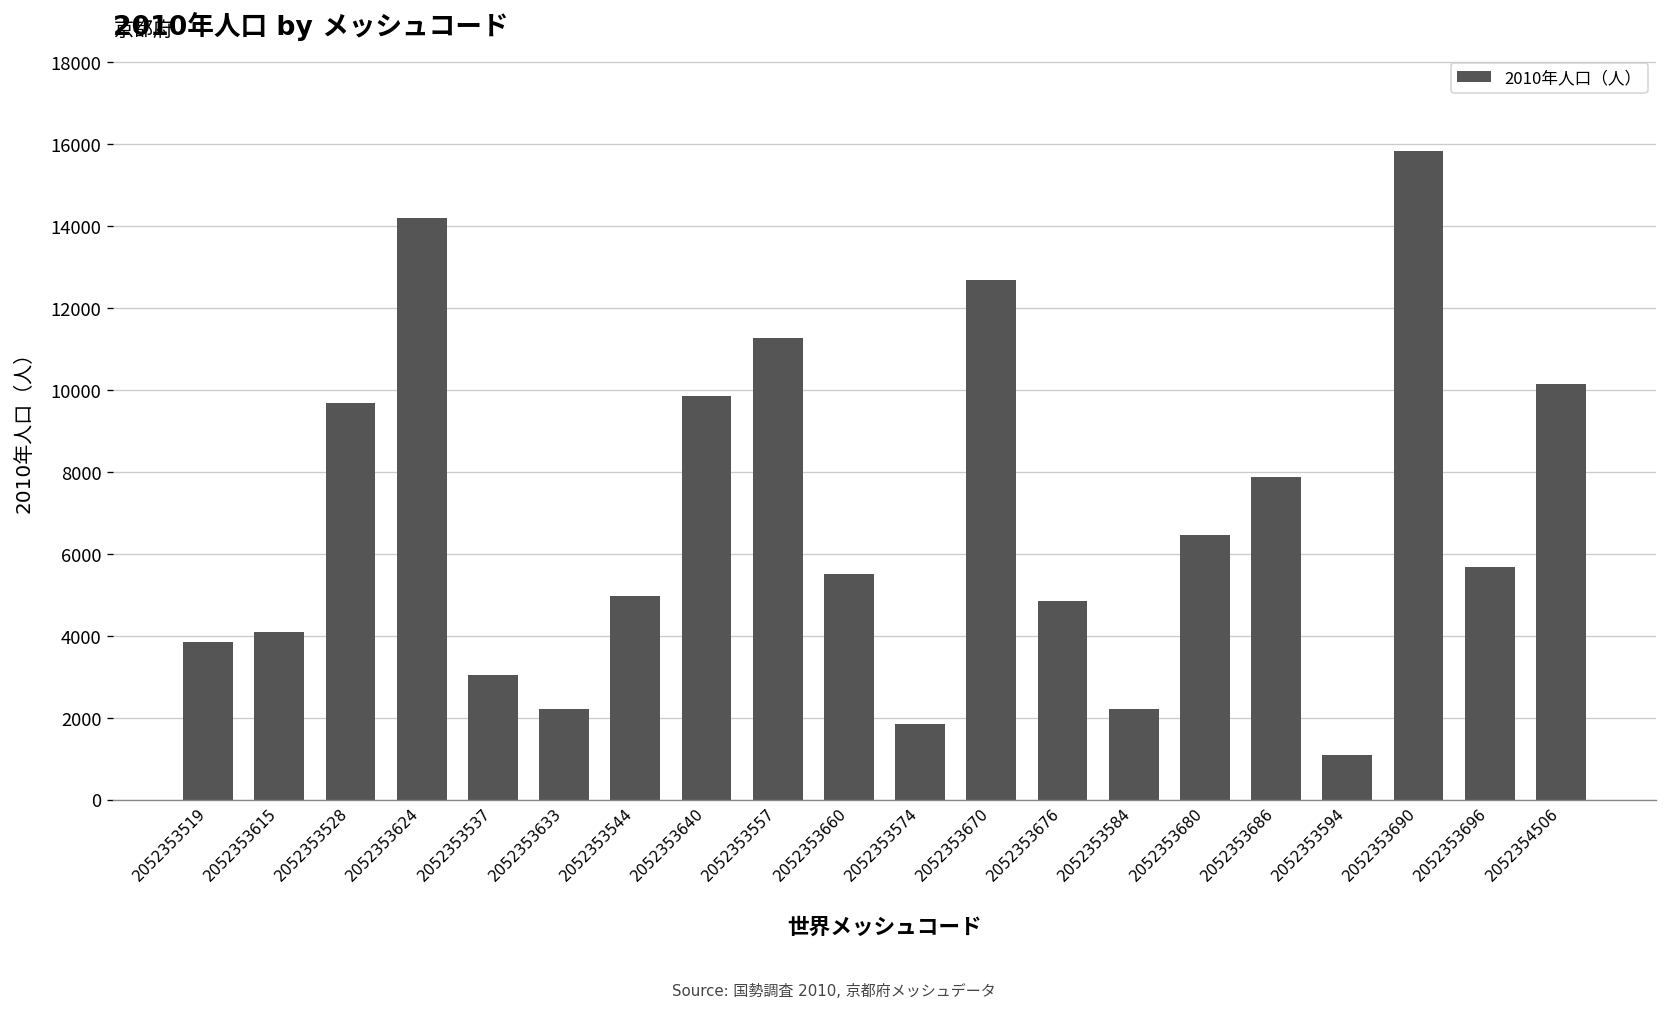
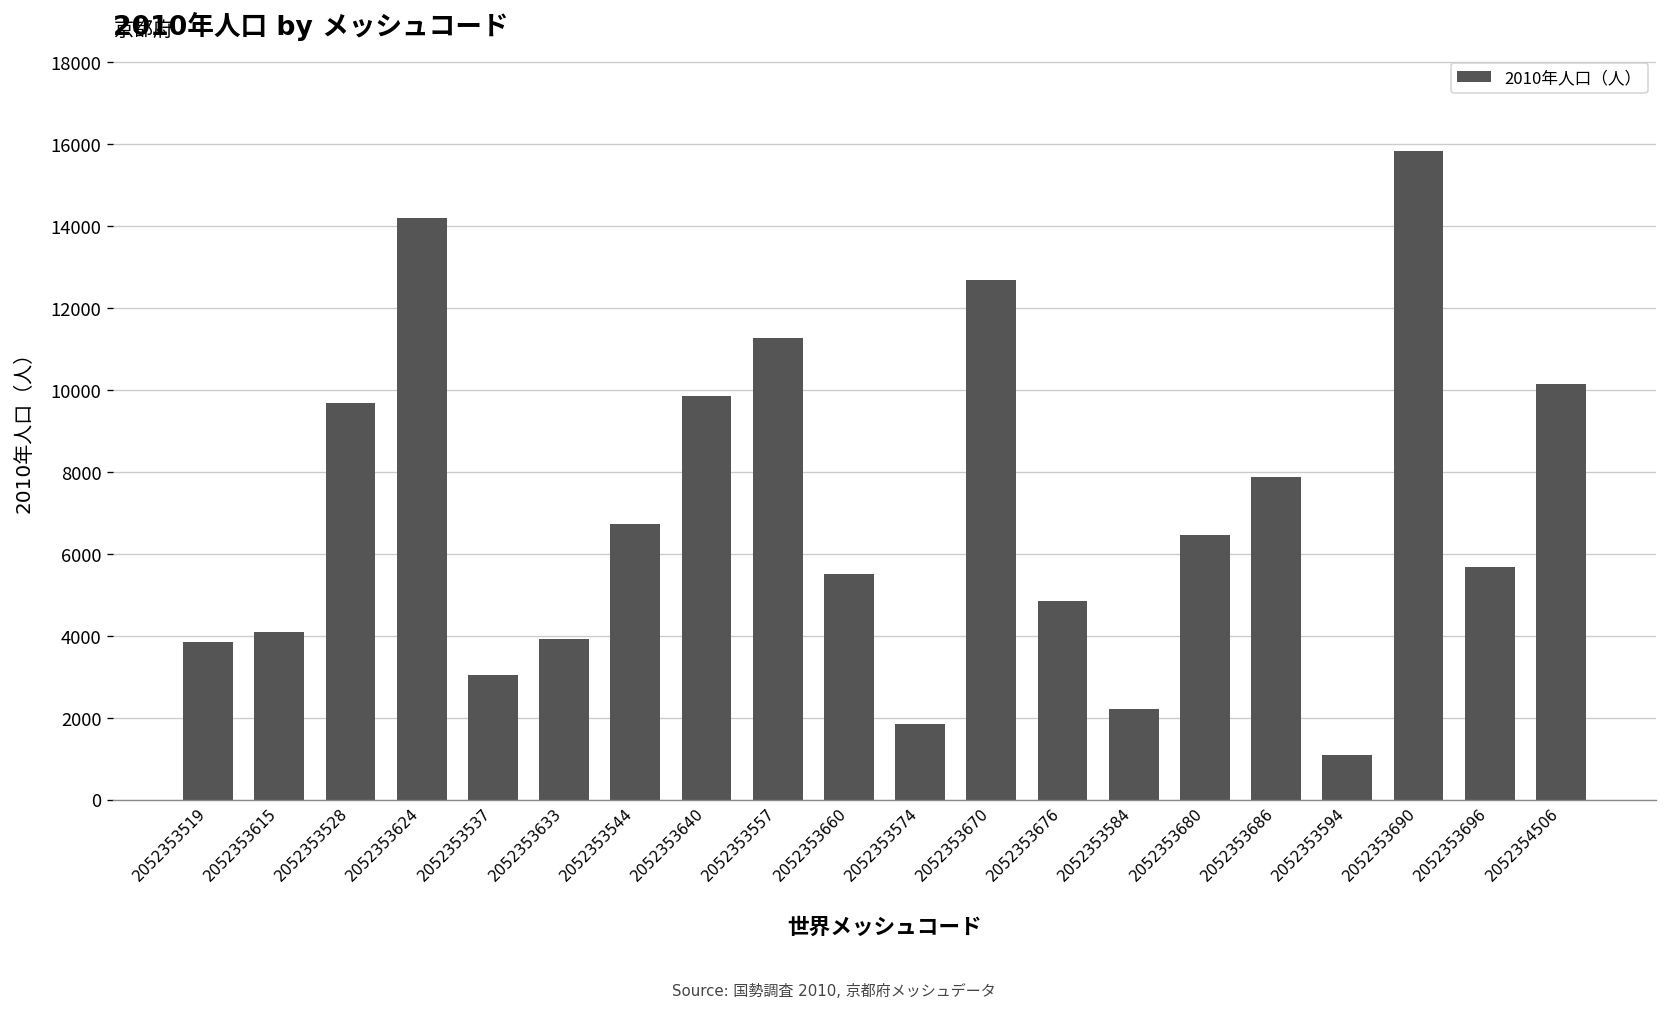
2052353633: 2200 -> 3900
2052353544: 5000 -> 6700
